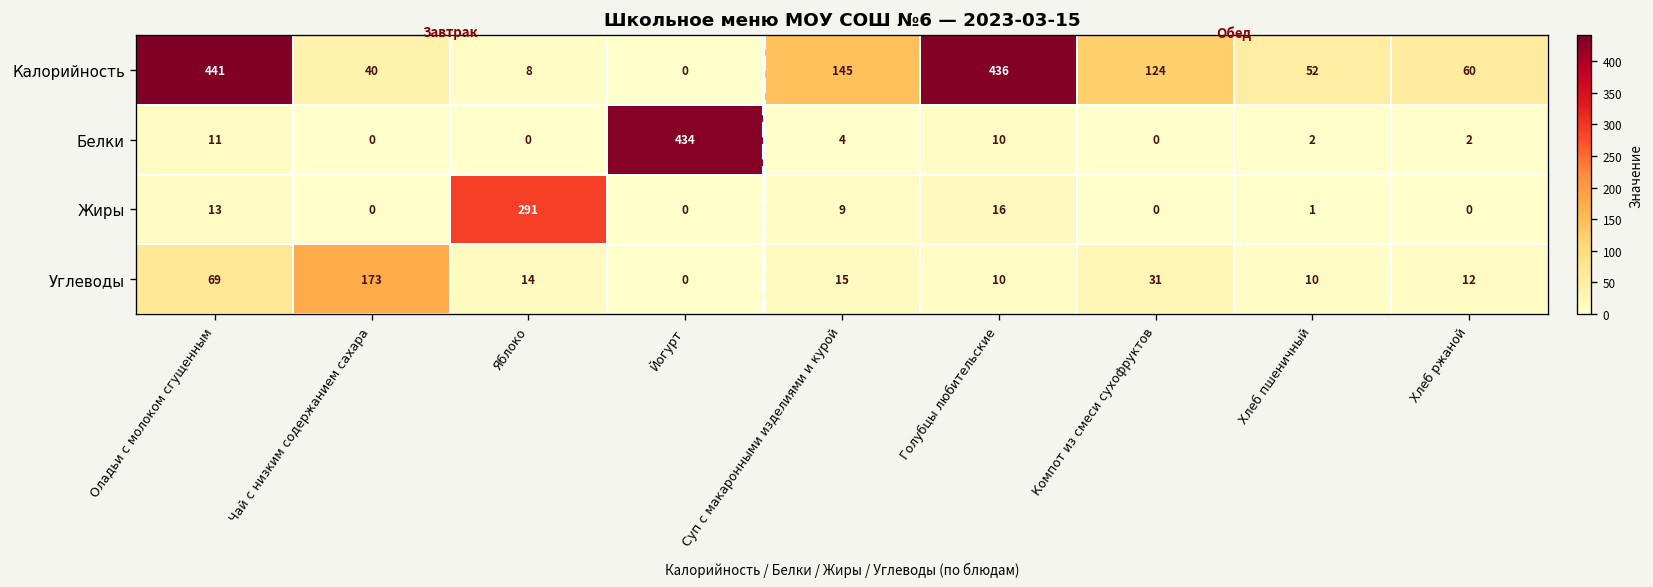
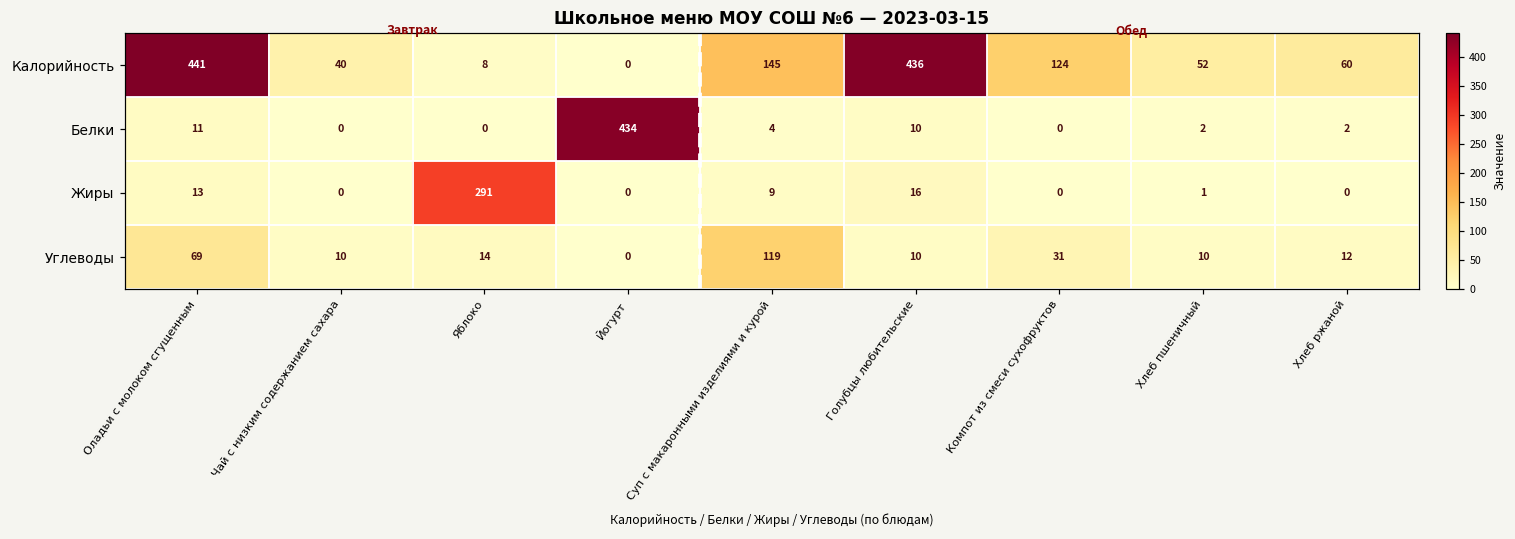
Углеводы, Чай с низким содержанием сахара: 173 -> 10
Углеводы, Суп с макаронными изделиями и курой: 15 -> 119
